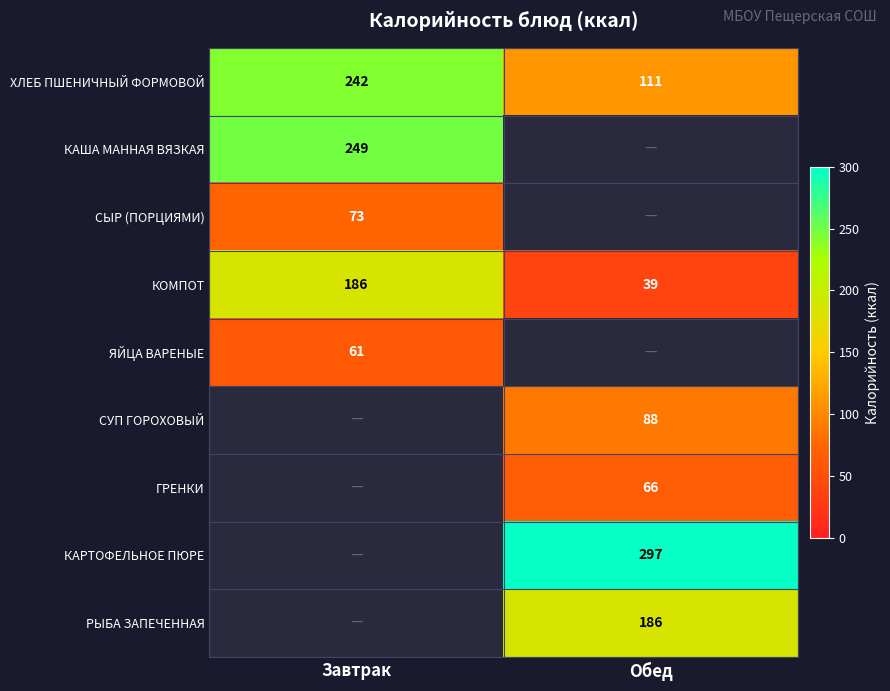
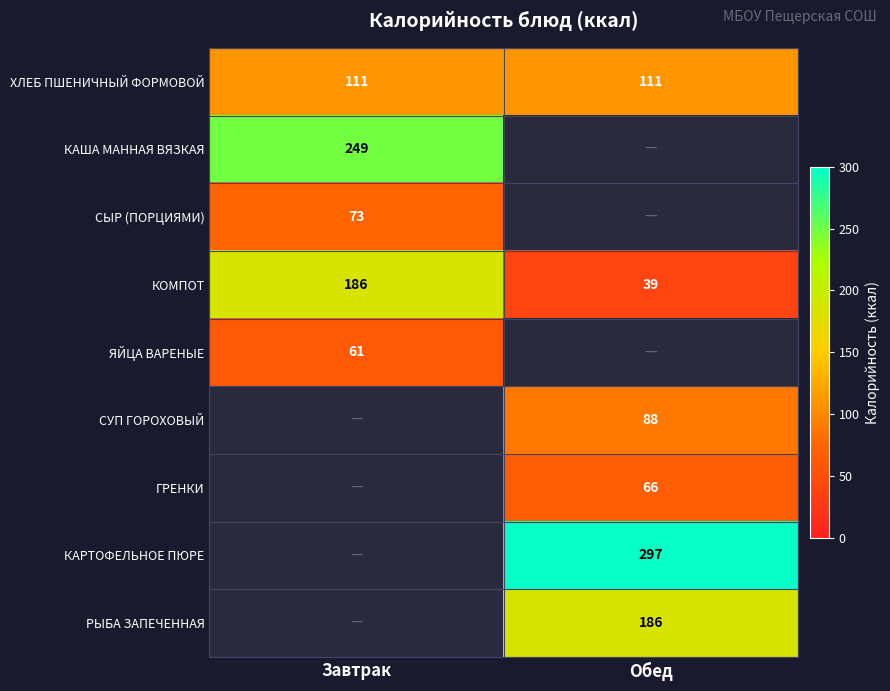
ХЛЕБ ПШЕНИЧНЫЙ ФОРМОВОЙ, Завтрак: 242 -> 111
